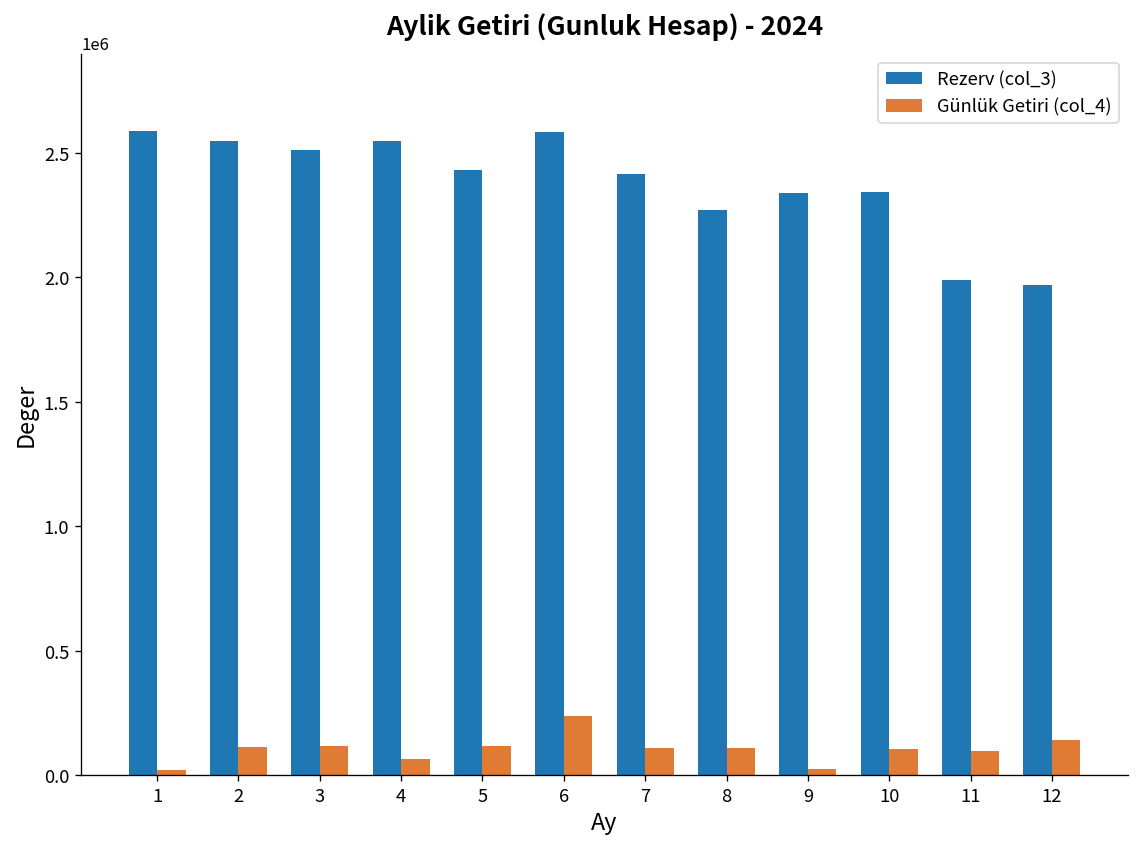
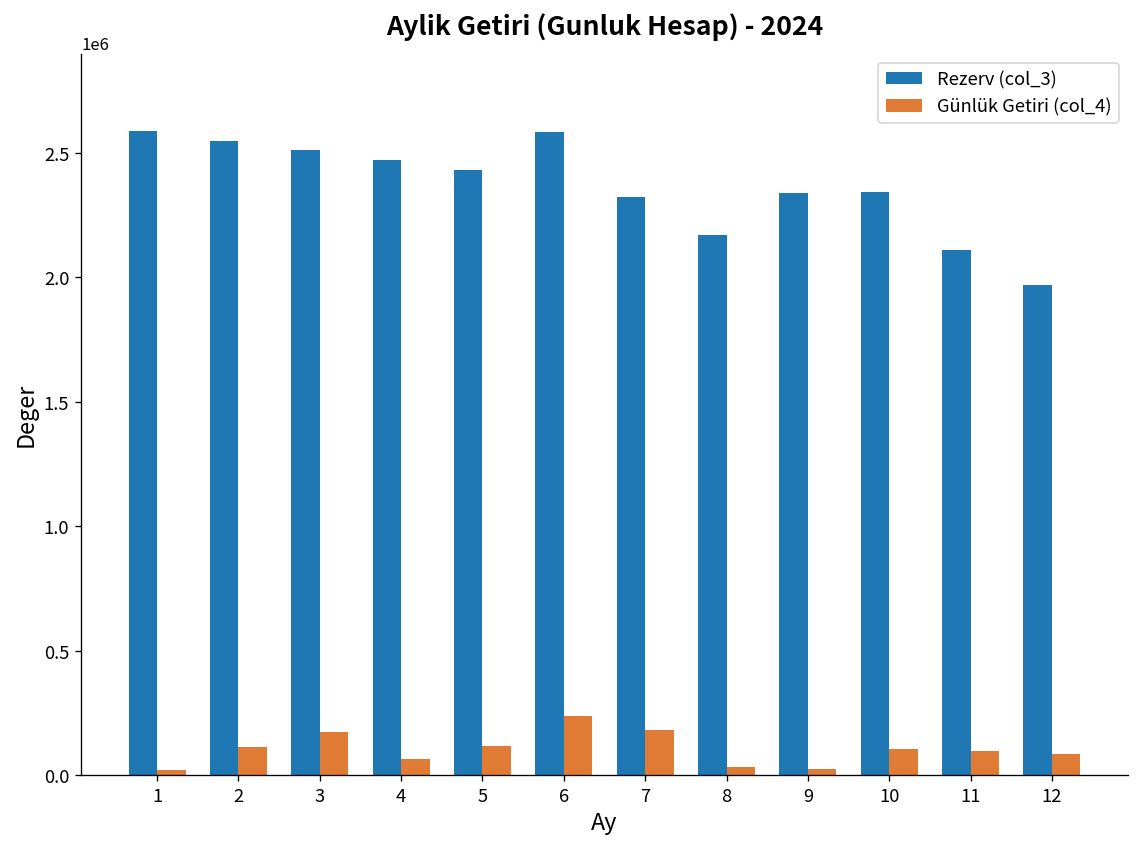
Günlük Getiri (col_4), 3: 120000 -> 170000
Rezerv (col_3), 4: 2550000 -> 2470000
Rezerv (col_3), 7: 2410000 -> 2320000
Günlük Getiri (col_4), 7: 110000 -> 180000
Rezerv (col_3), 8: 2270000 -> 2170000
Günlük Getiri (col_4), 8: 110000 -> 30000
Rezerv (col_3), 11: 1990000 -> 2110000
Günlük Getiri (col_4), 12: 140000 -> 80000
